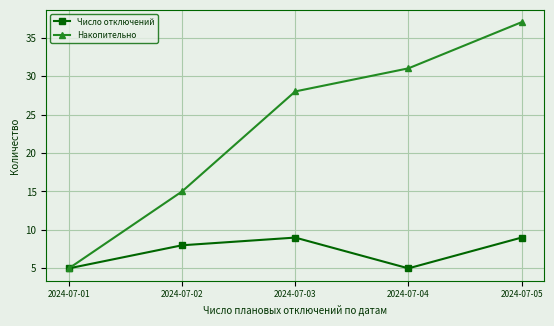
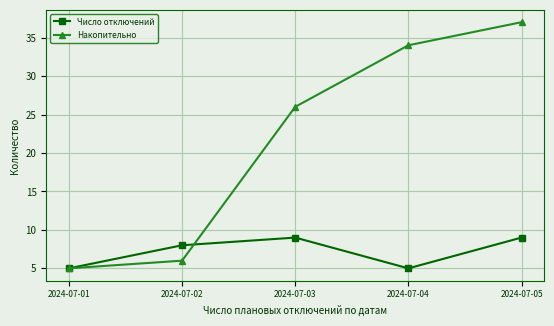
Накопительно, 2024-07-02: 15 -> 6
Накопительно, 2024-07-03: 28 -> 26
Накопительно, 2024-07-04: 31 -> 34
